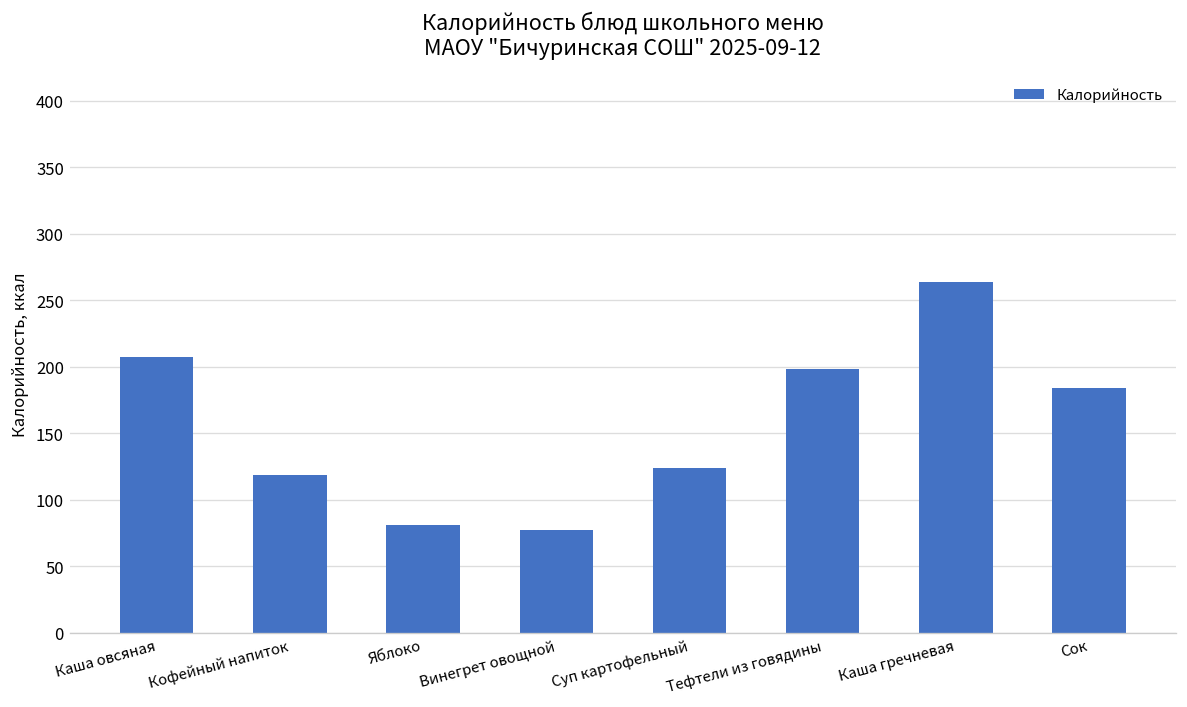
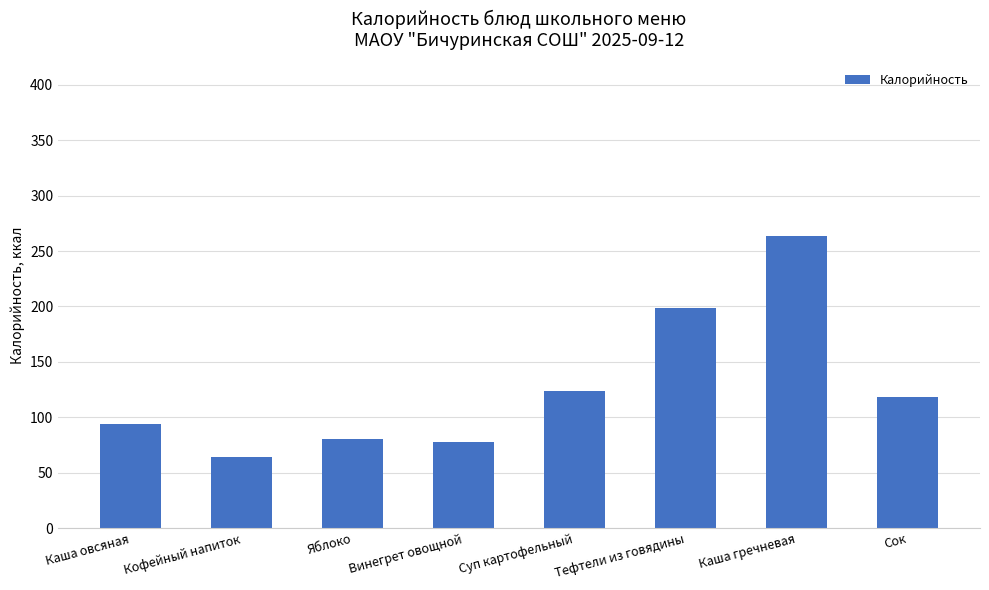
Каша овсяная: 207 -> 94
Кофейный напиток: 119 -> 64
Сок: 184 -> 119
